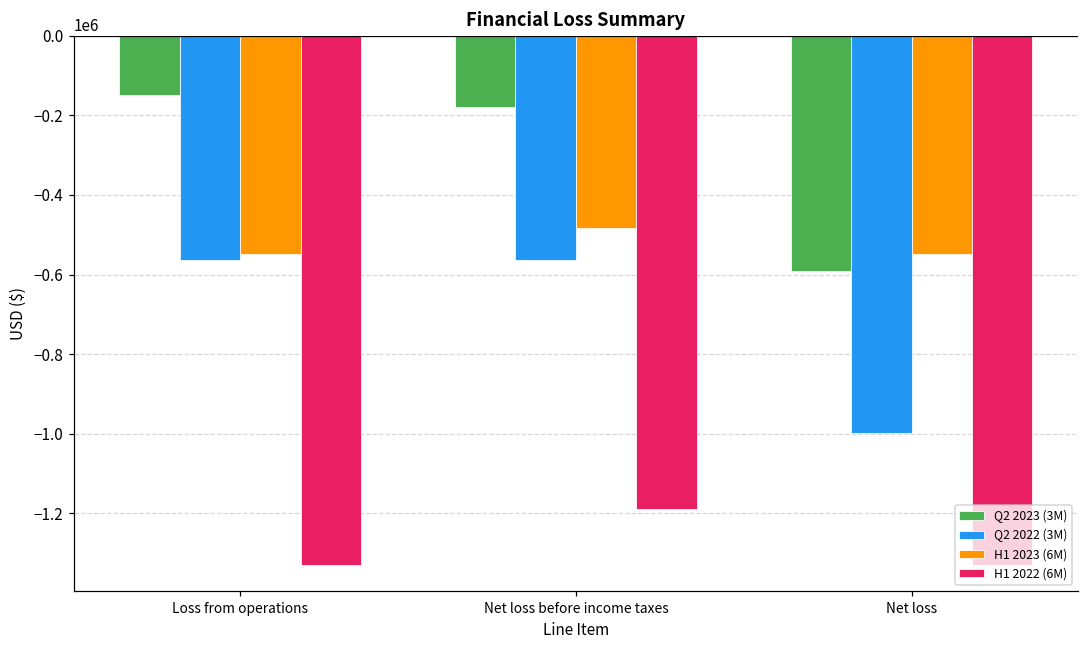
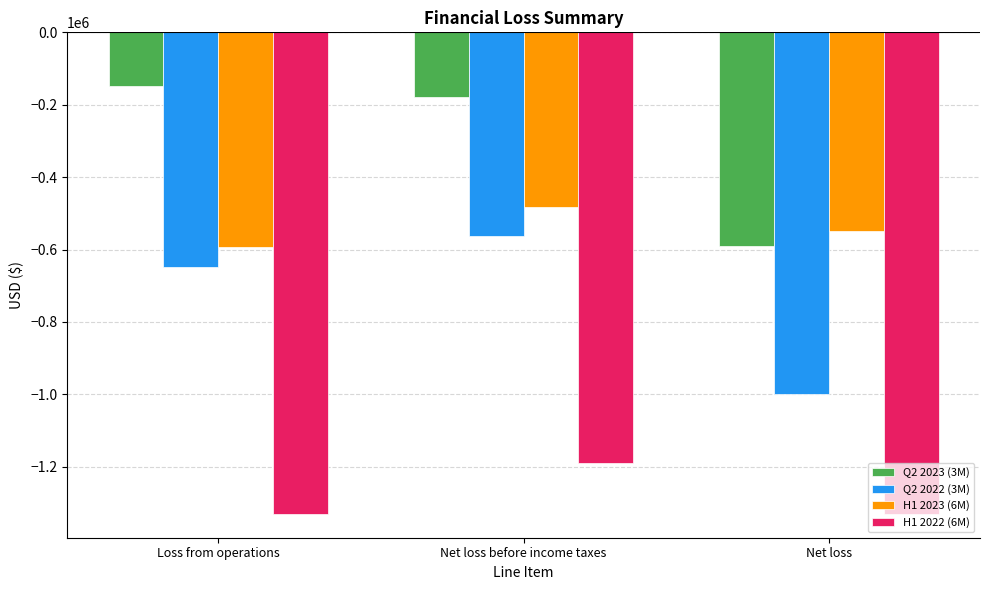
Q2 2022 (3M), Loss from operations: -560000 -> -650000
H1 2023 (6M), Loss from operations: -550000 -> -590000
